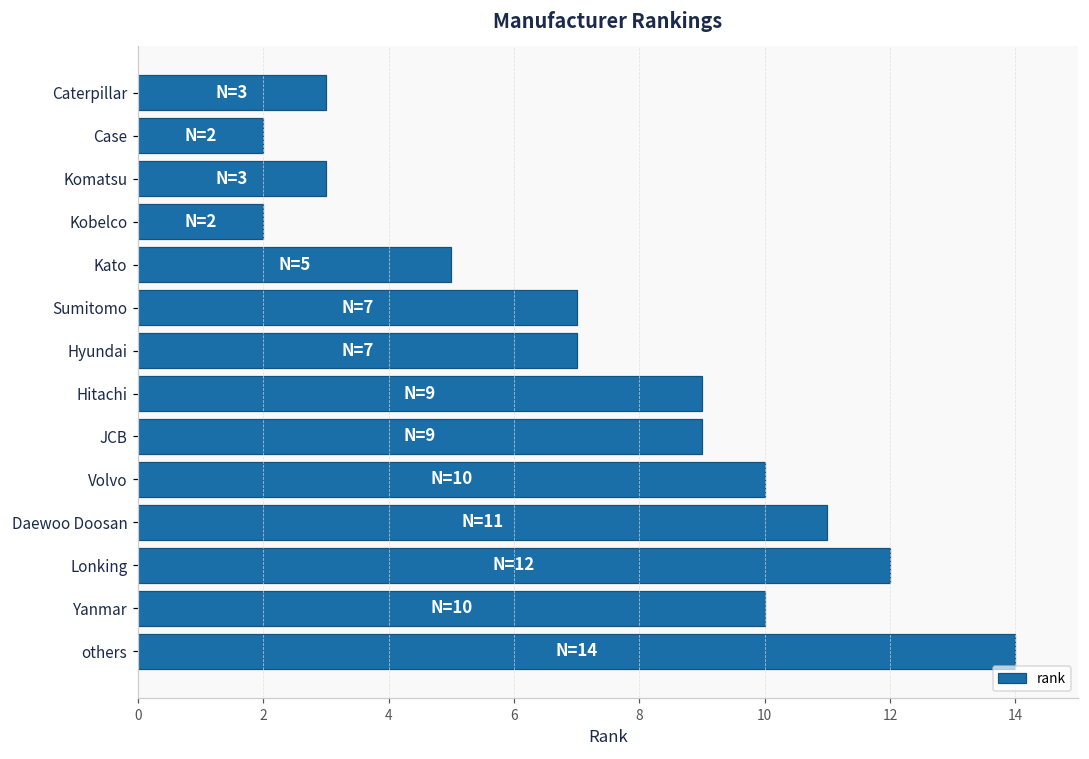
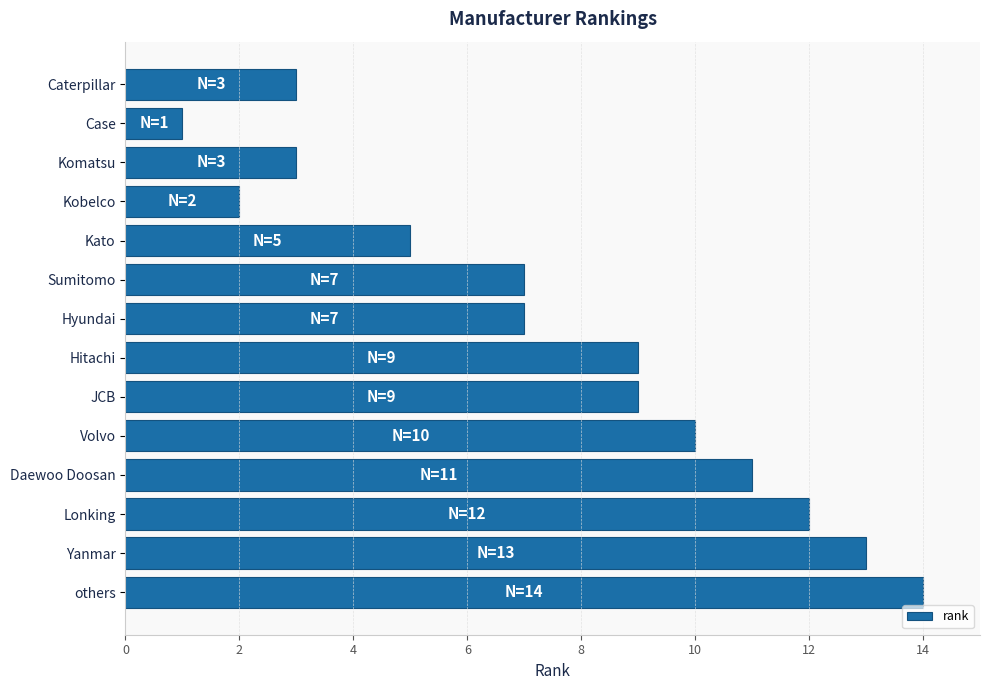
Case: 2 -> 1
Yanmar: 10 -> 13
